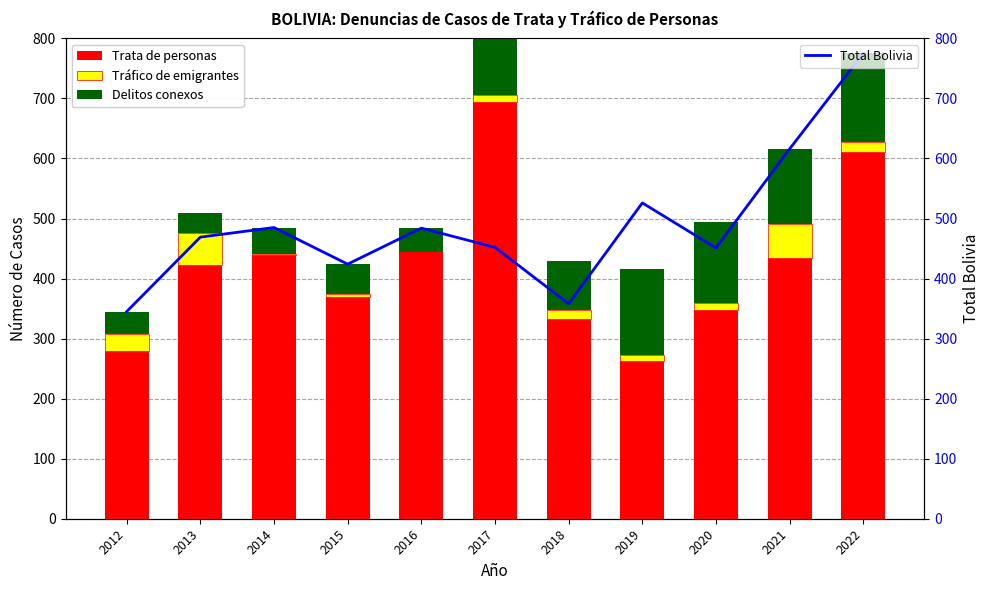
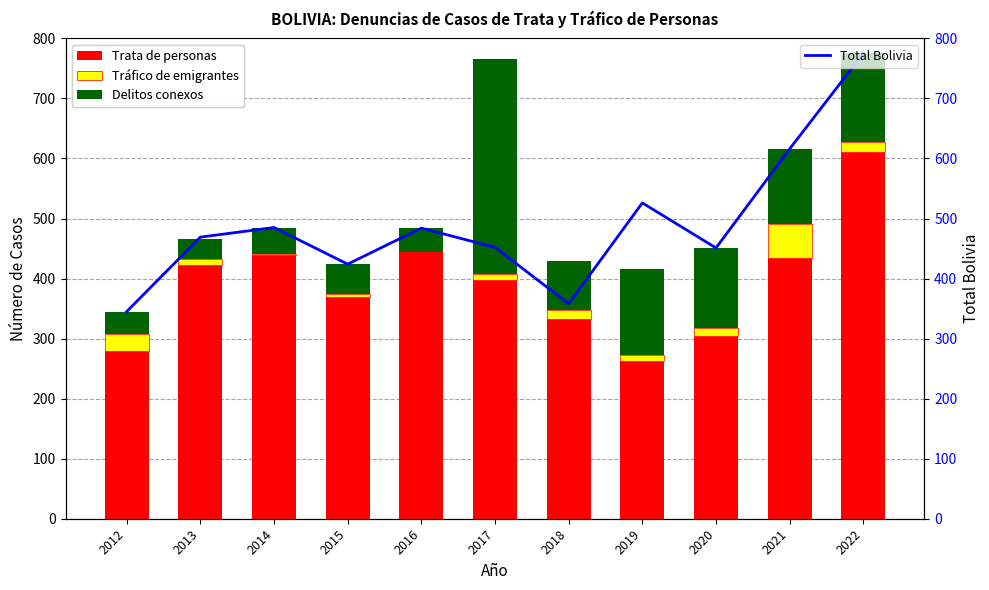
Tráfico de emigrantes, 2013: 50 -> 10
Trata de personas, 2017: 690 -> 400
Trata de personas, 2020: 350 -> 310
